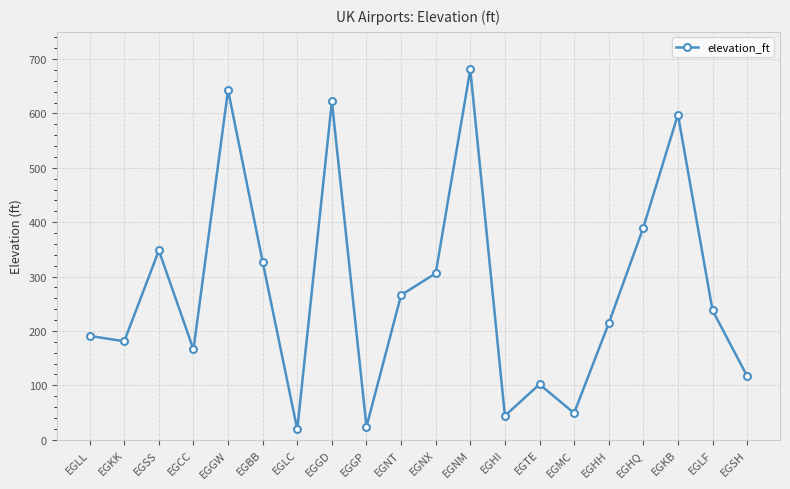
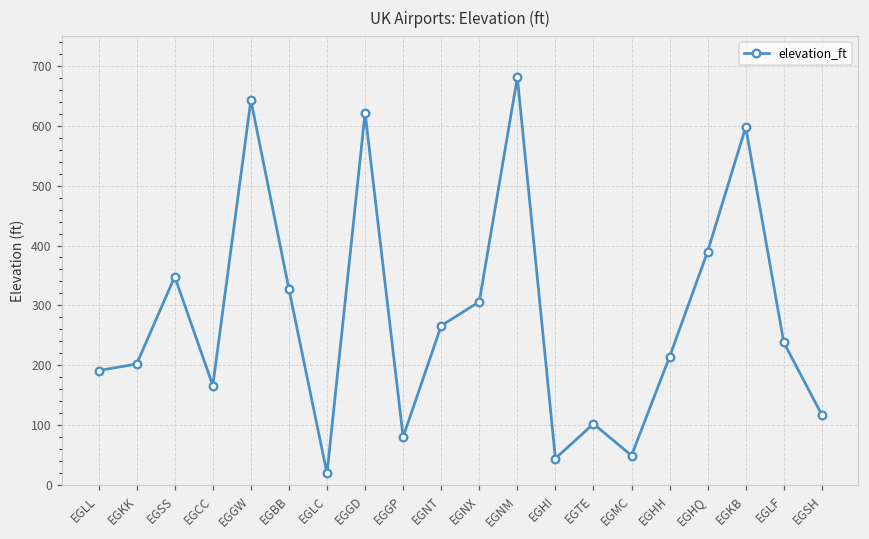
EGKK: 180 -> 200
EGGP: 20 -> 80
